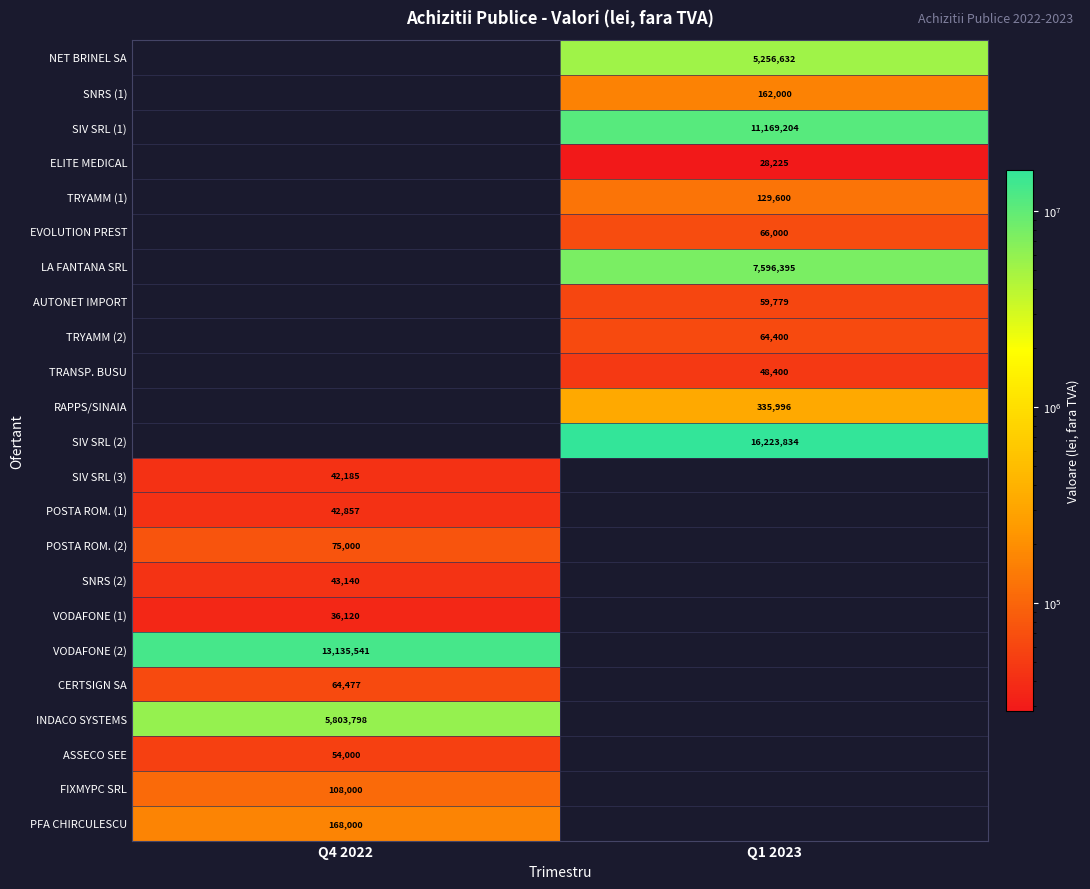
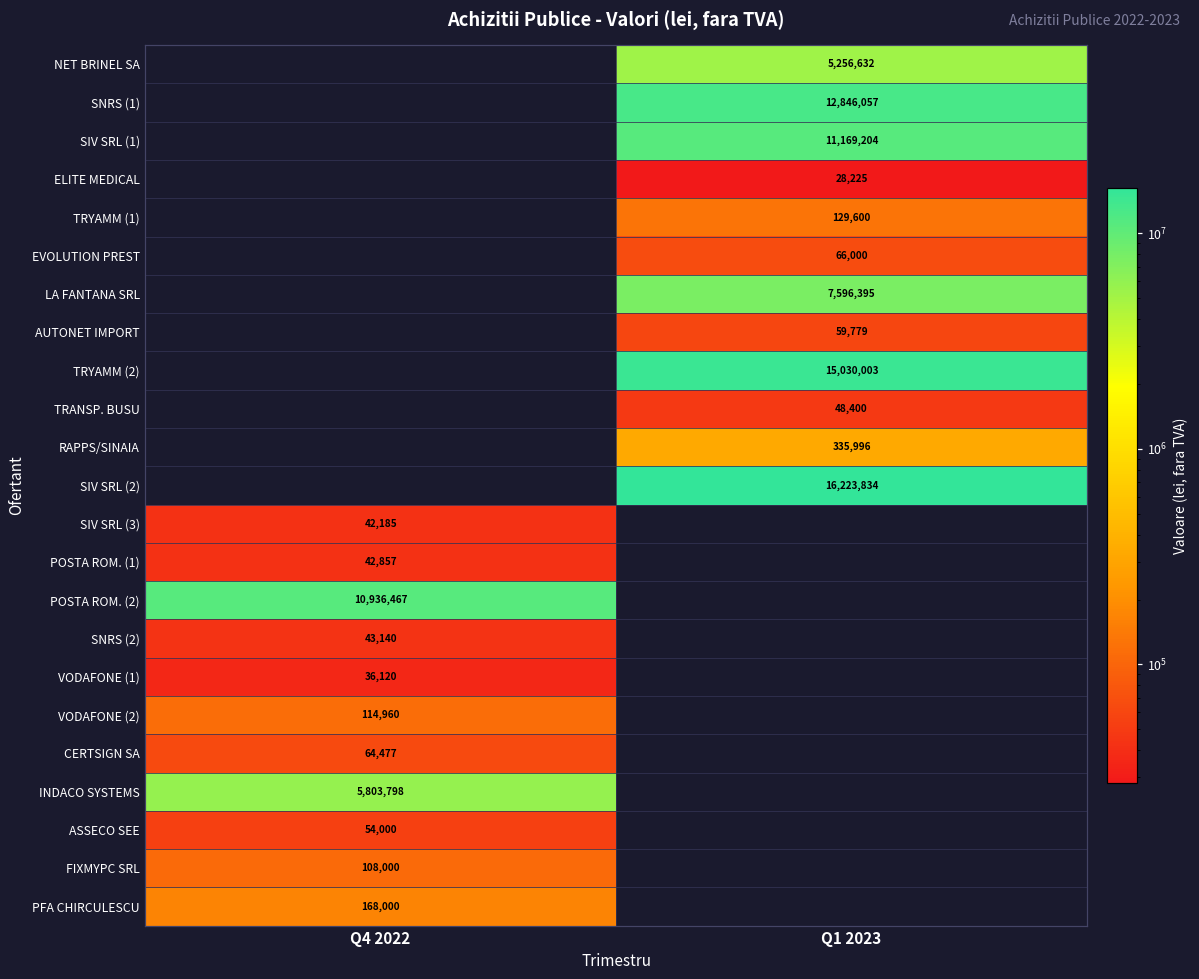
SNRS (1), Q1 2023: 162,000 -> 12,846,057
TRYAMM (2), Q1 2023: 64,400 -> 15,030,003
POSTA ROM. (2), Q4 2022: 75,000 -> 10,936,467
VODAFONE (2), Q4 2022: 13,135,541 -> 114,960
